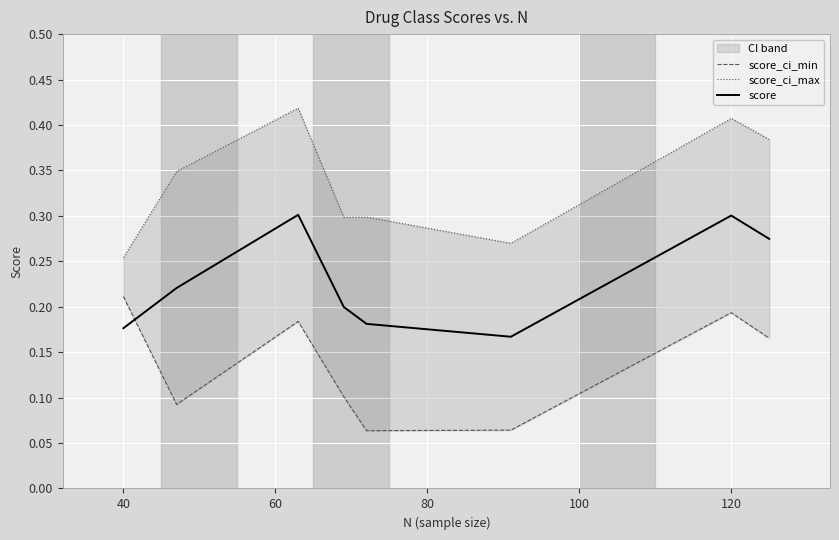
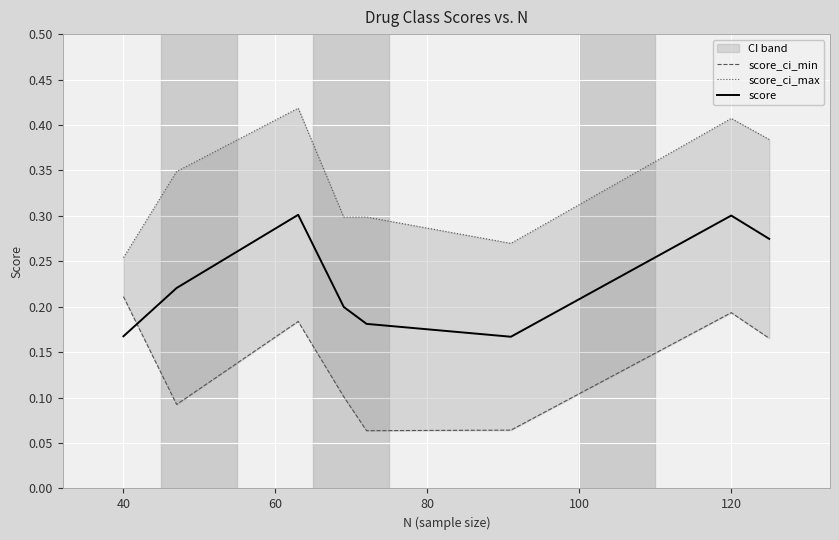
score, 40: 0.18 -> 0.17
